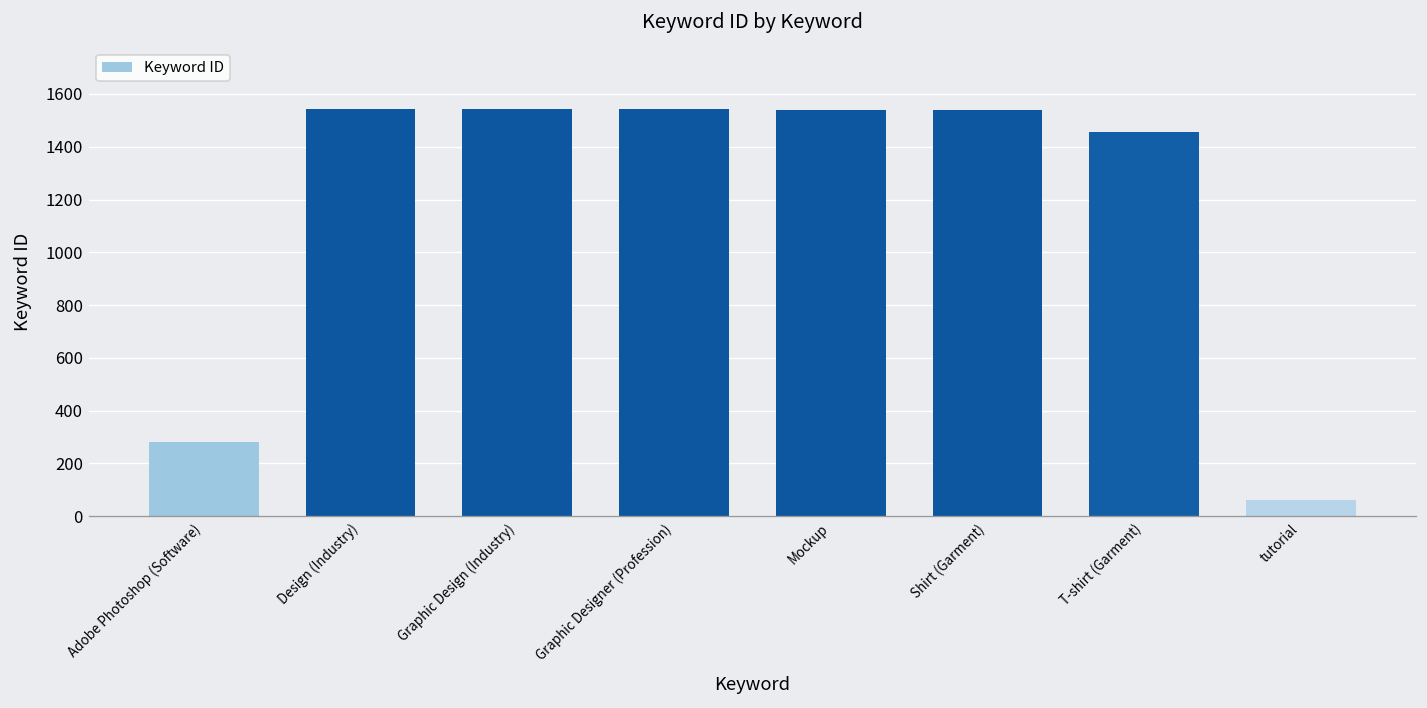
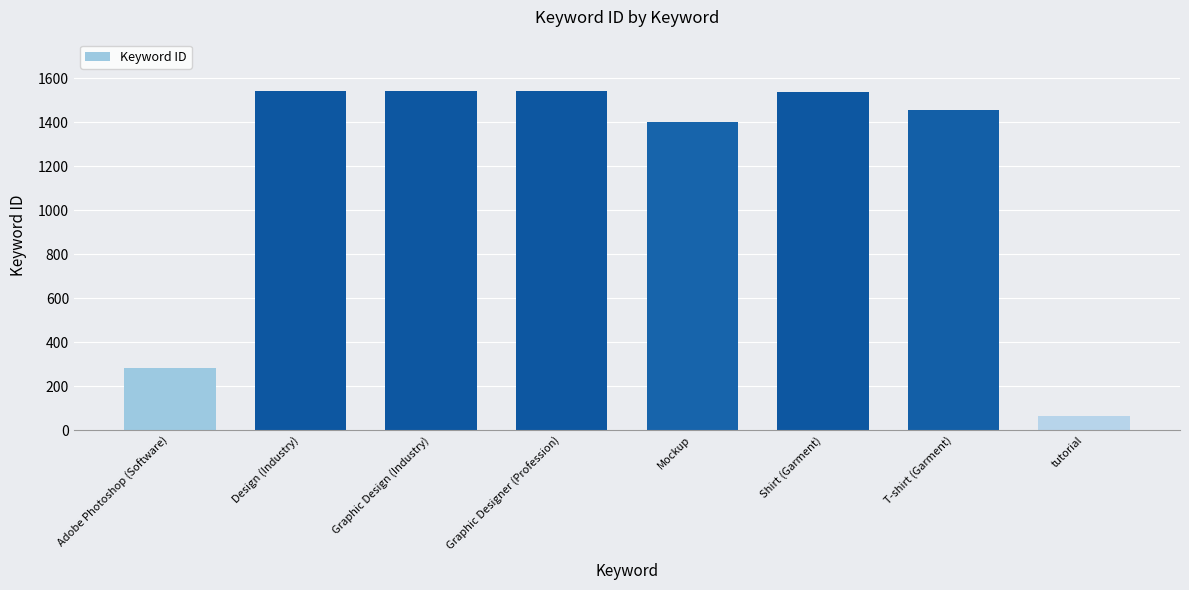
Mockup: 1540 -> 1400
